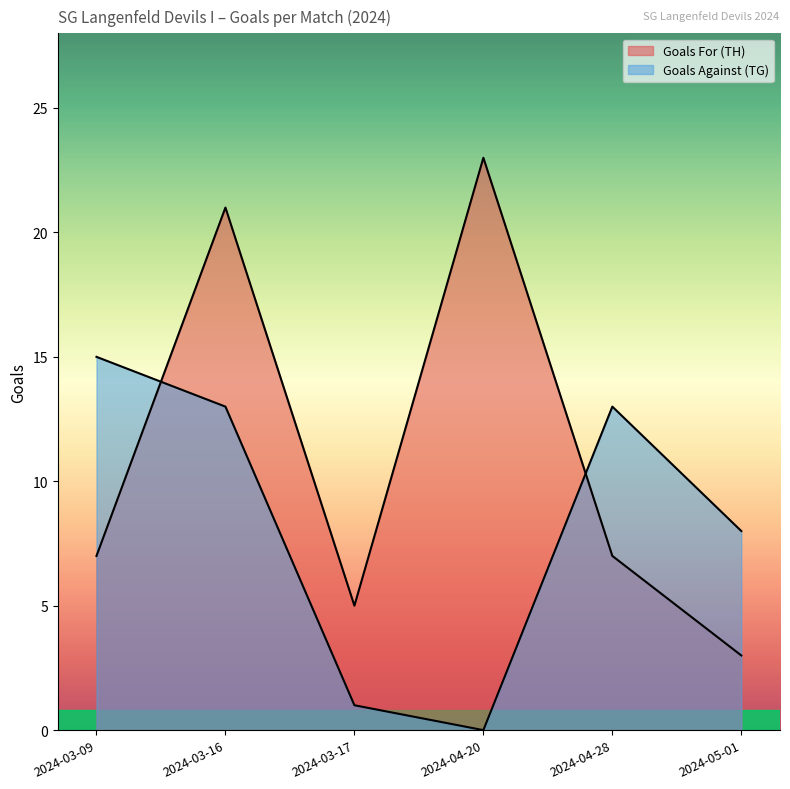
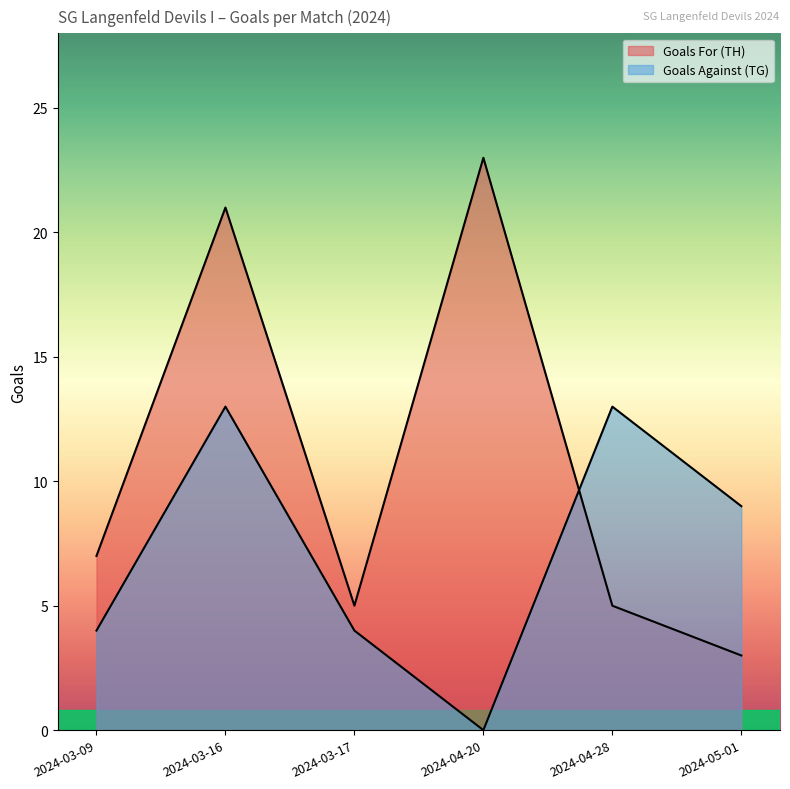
Goals Against (TG), 2024-03-09: 15 -> 4
Goals Against (TG), 2024-03-17: 1 -> 4
Goals For (TH), 2024-04-28: 7 -> 5
Goals Against (TG), 2024-05-01: 8 -> 9
